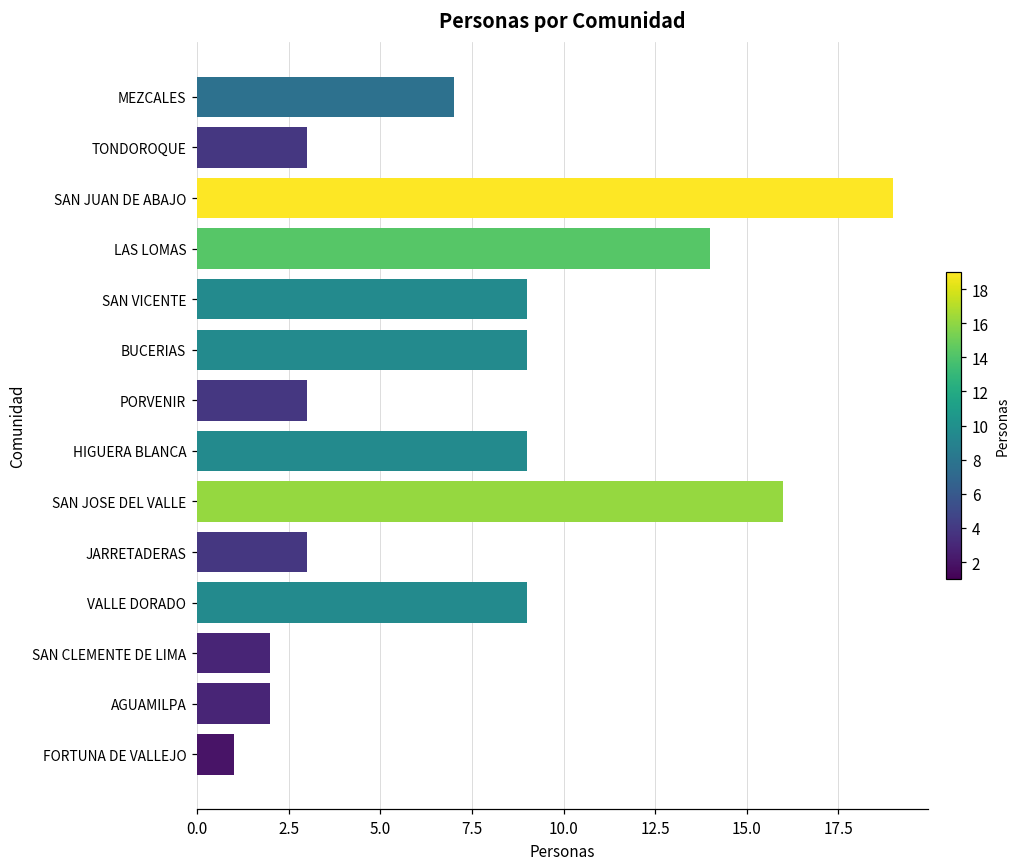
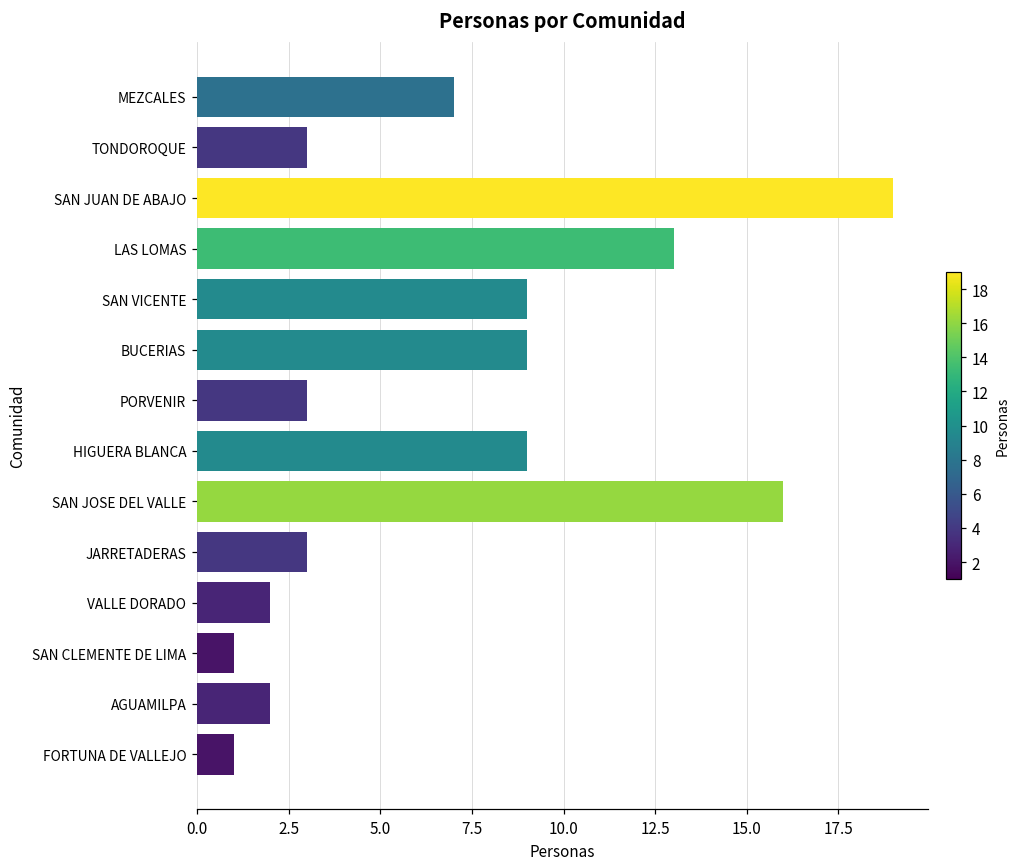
LAS LOMAS: 14 -> 13
VALLE DORADO: 9 -> 2
SAN CLEMENTE DE LIMA: 2 -> 1
